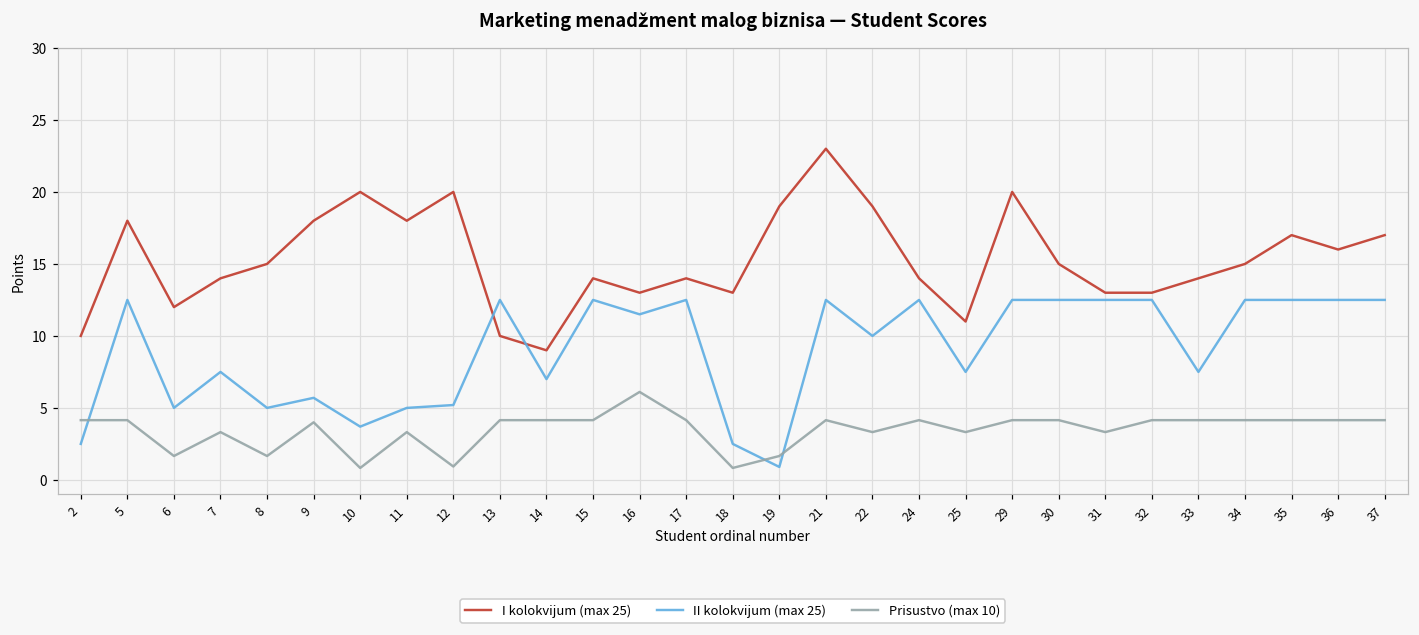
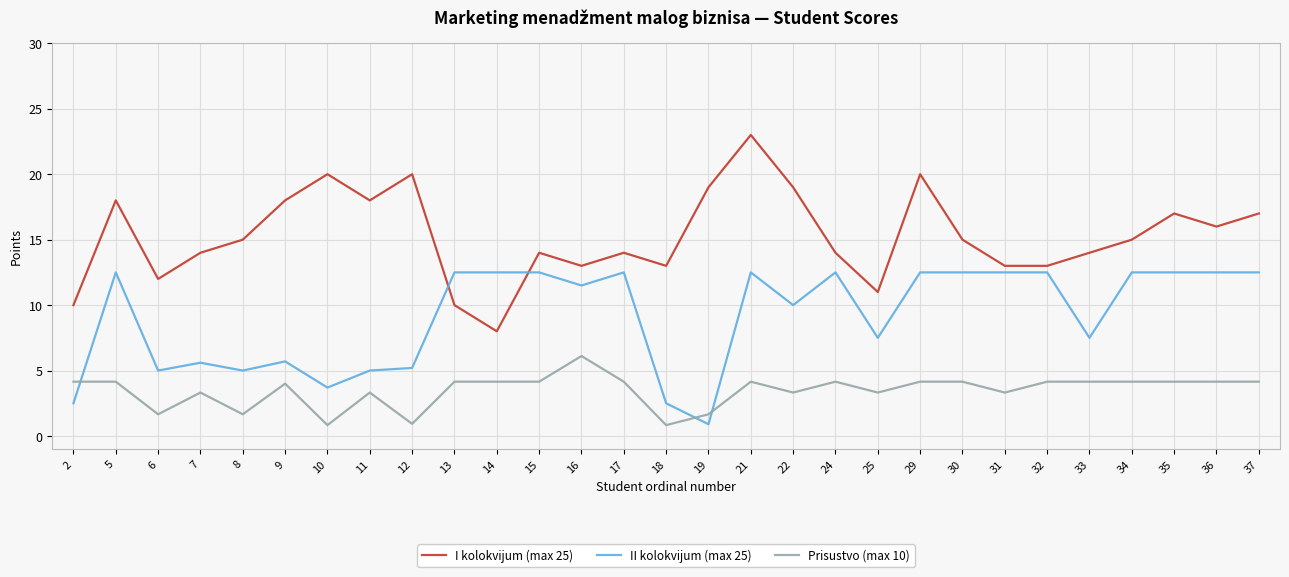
II kolokvijum (max 25), 7: 7.5 -> 5.6
I kolokvijum (max 25), 14: 9 -> 8
II kolokvijum (max 25), 14: 7.0 -> 12.5
